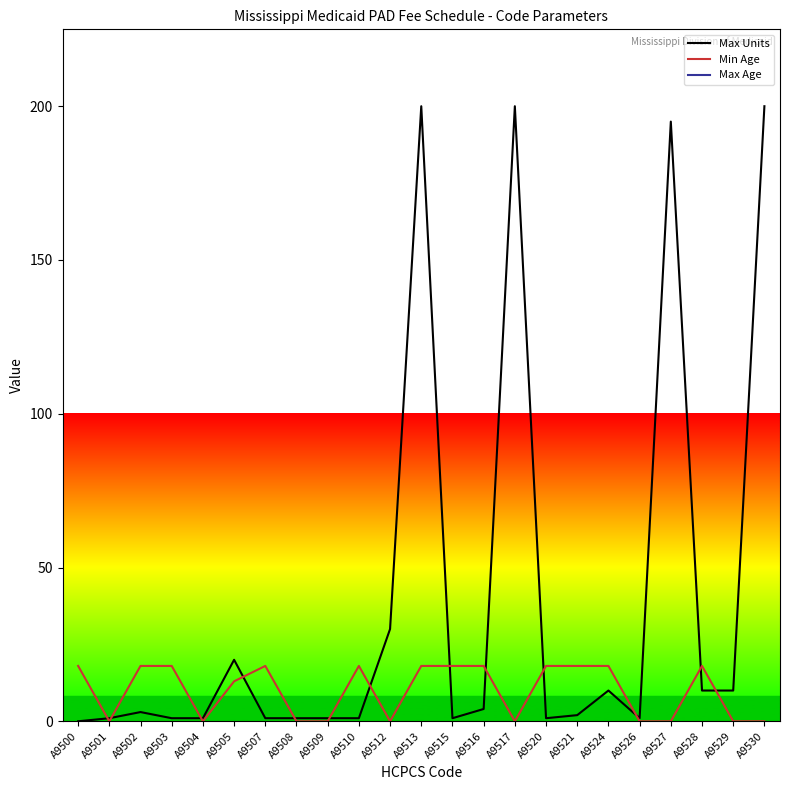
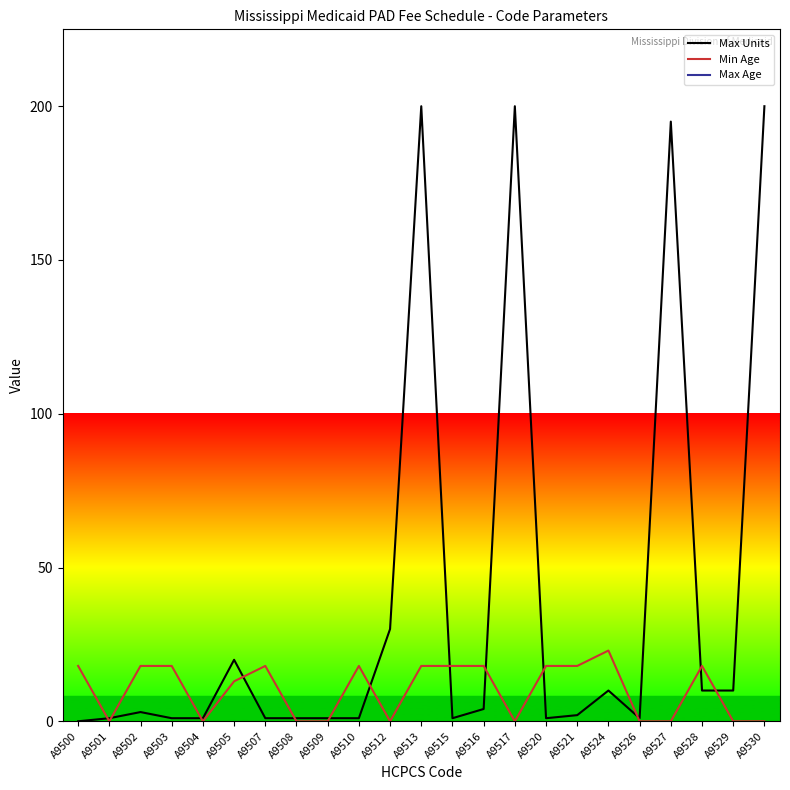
Min Age, A9524: 18 -> 23
